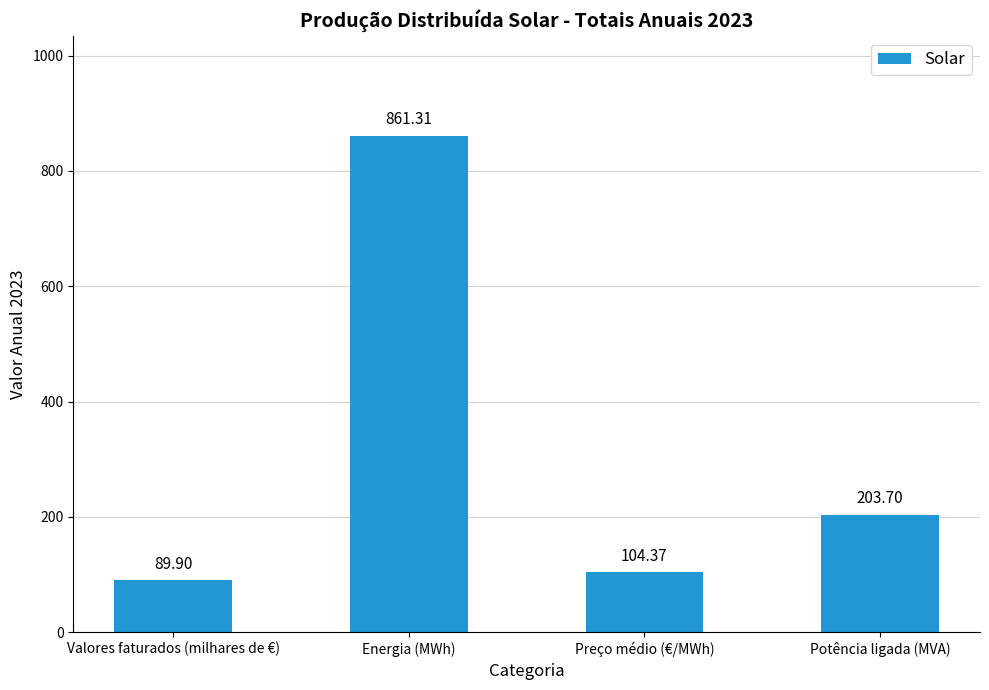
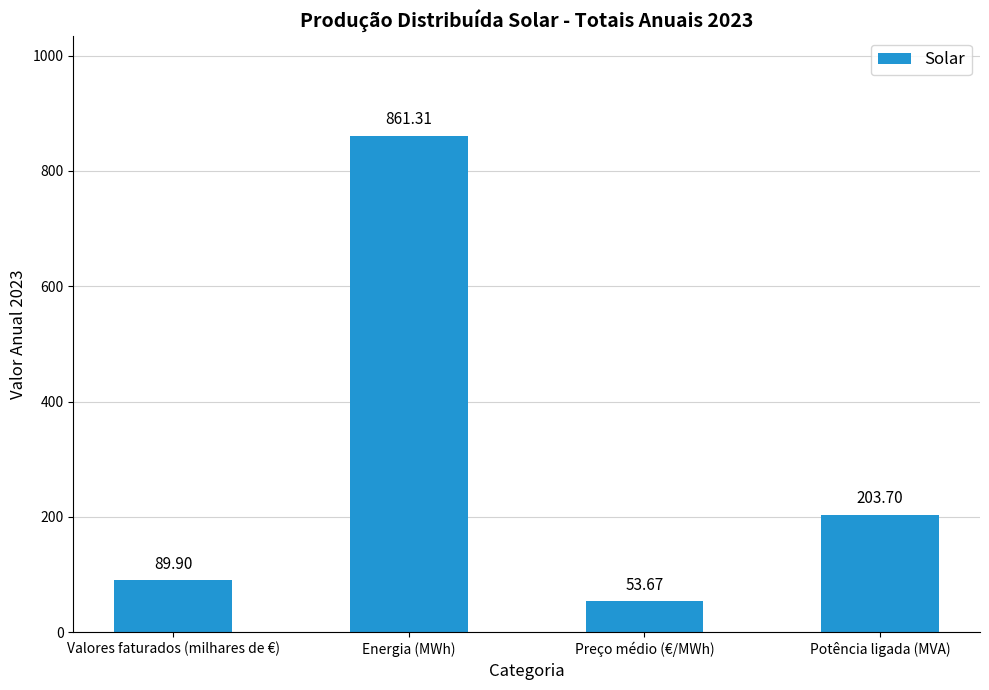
Preço médio (€/MWh): 104.37 -> 53.67
